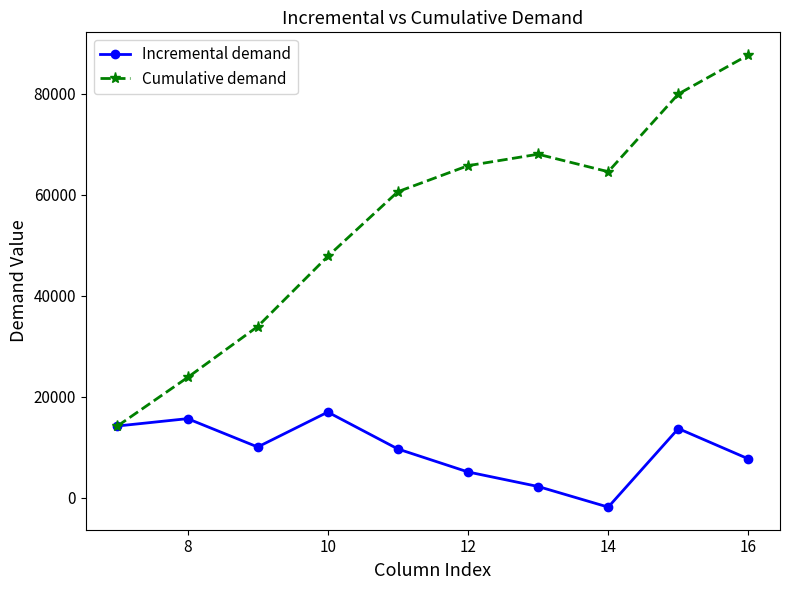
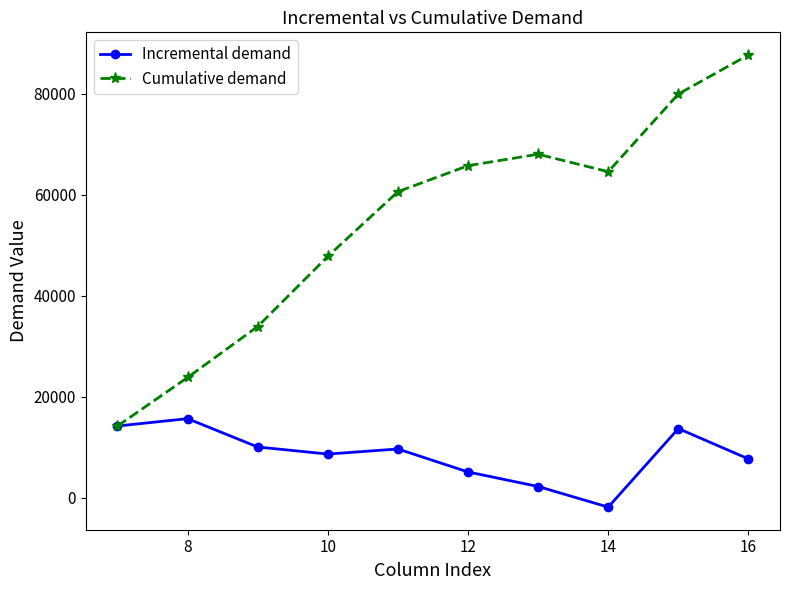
Incremental demand, 10: 17000 -> 9000
